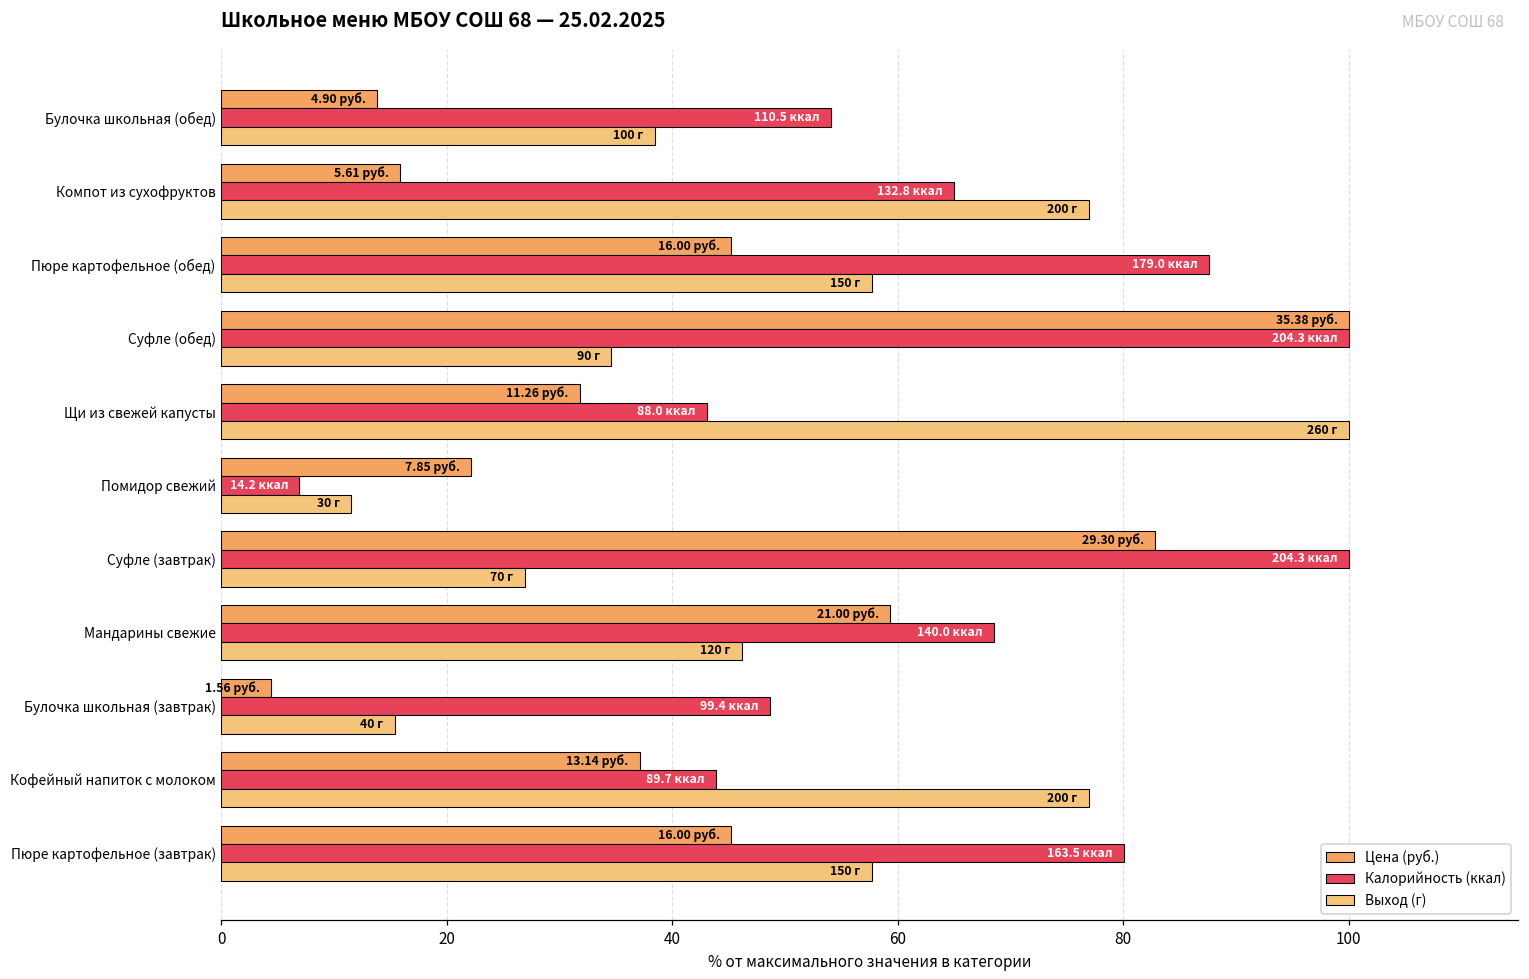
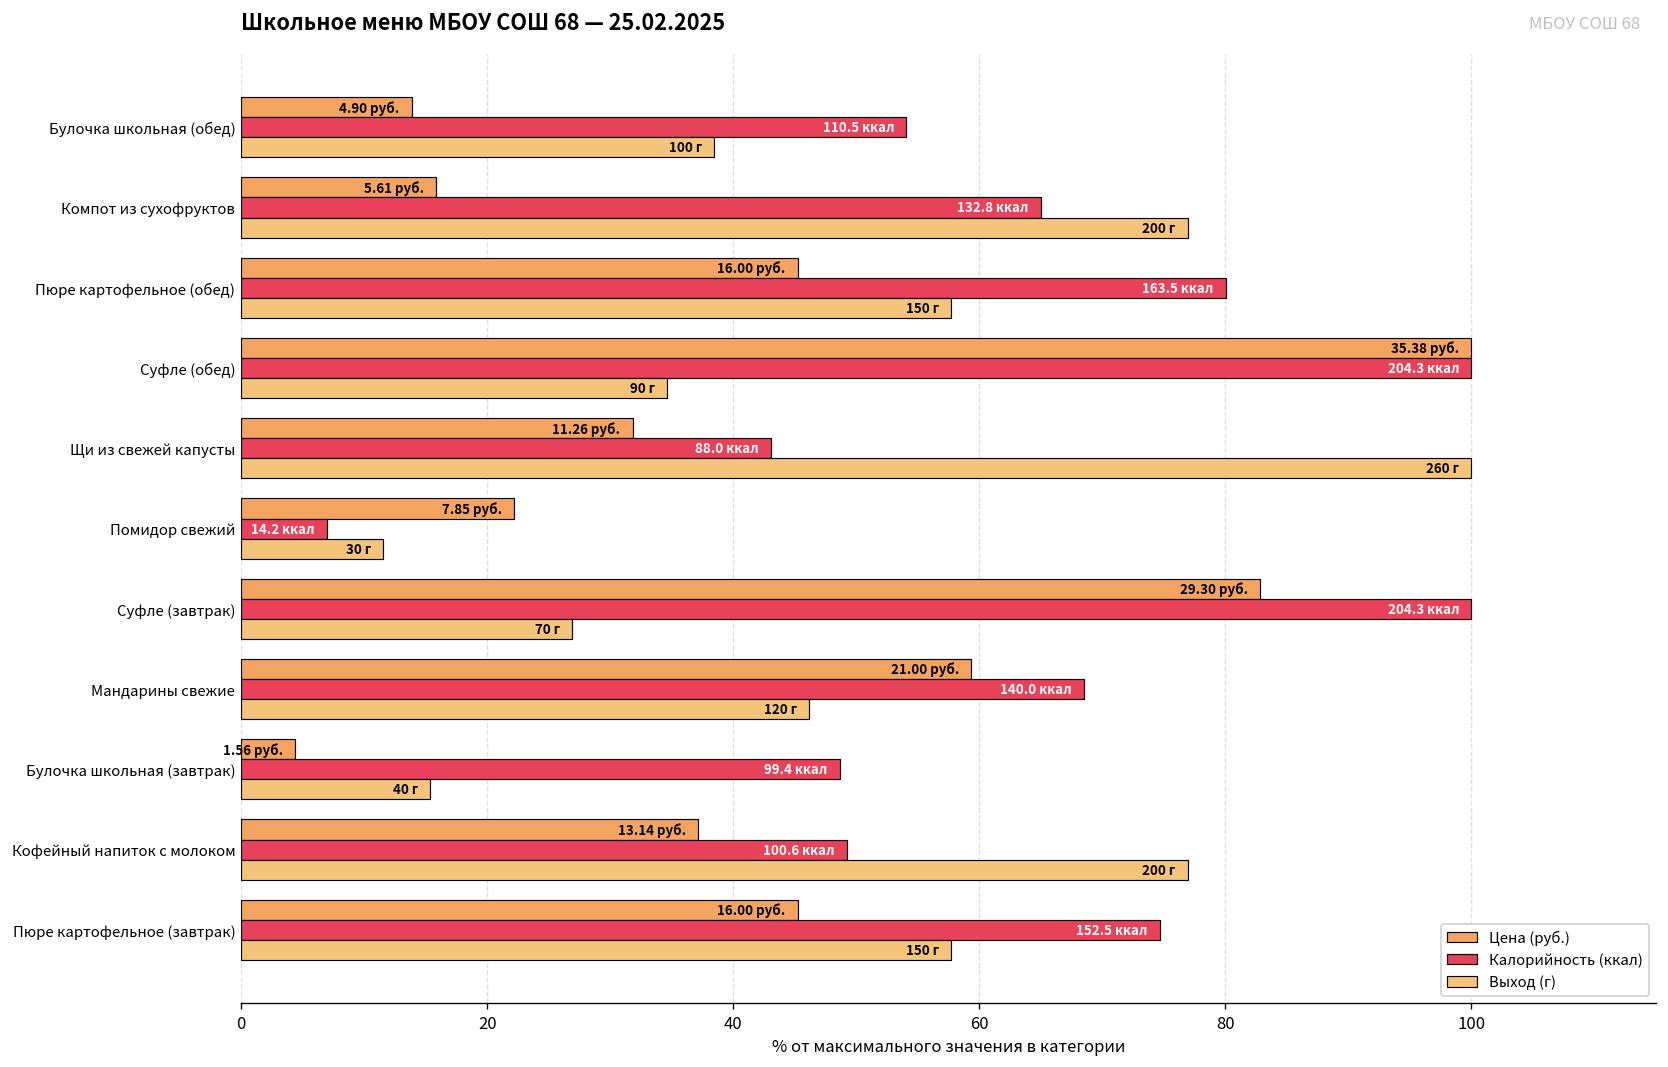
Калорийность (ккал), Пюре картофельное (обед): 179.0 -> 163.5
Калорийность (ккал), Кофейный напиток с молоком: 89.7 -> 100.6
Калорийность (ккал), Пюре картофельное (завтрак): 163.5 -> 152.5
